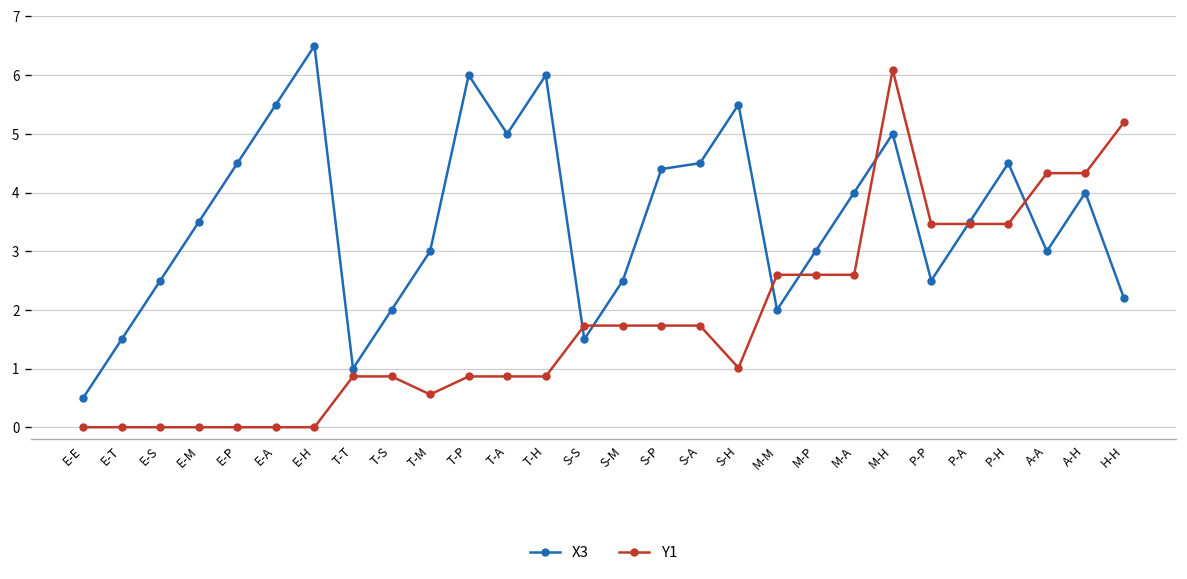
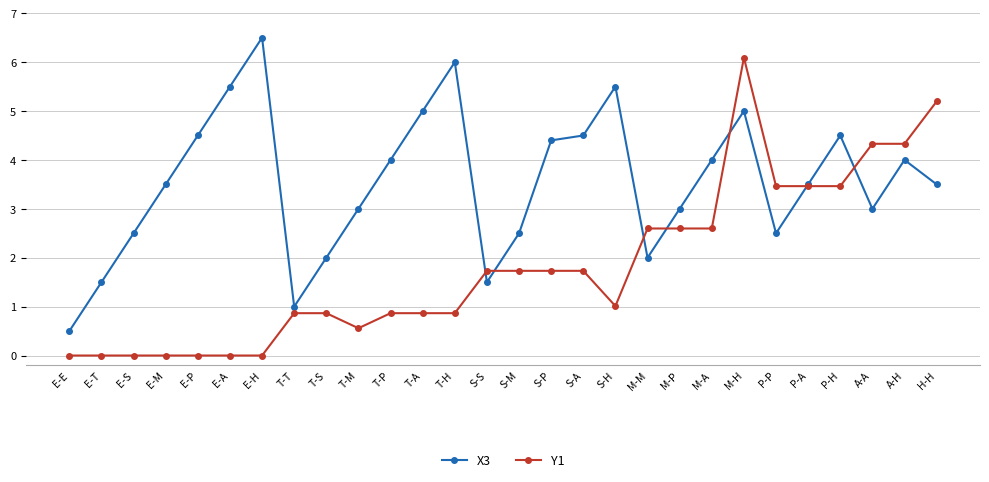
X3, T-P: 6 -> 4
X3, H-H: 2.2 -> 3.5
